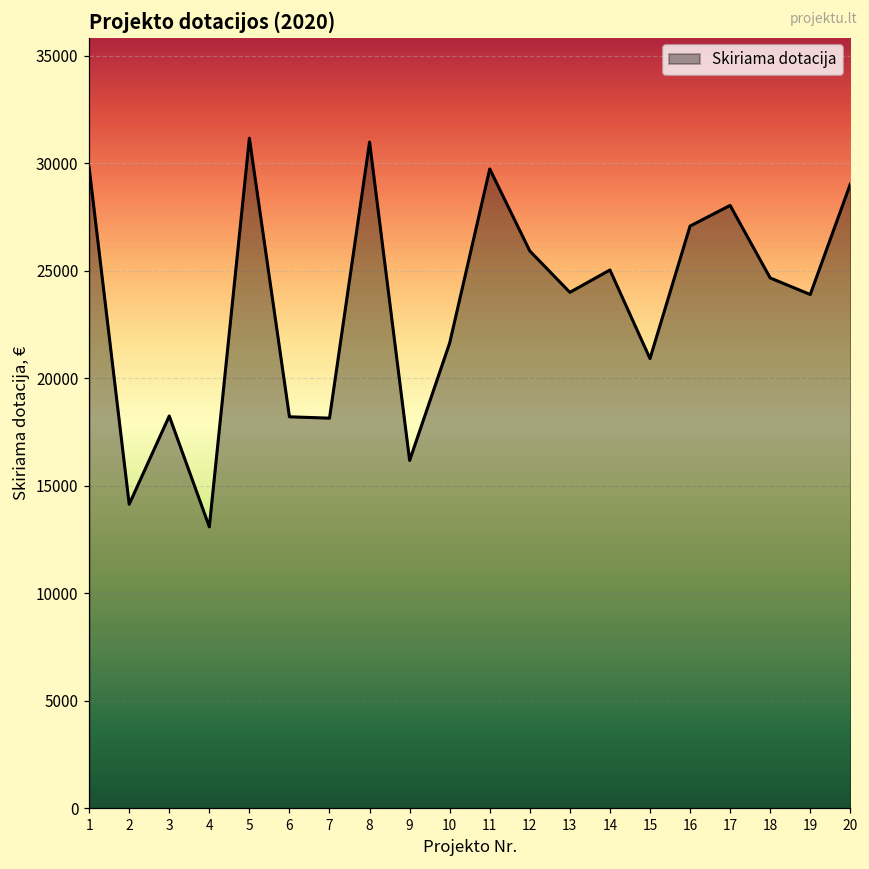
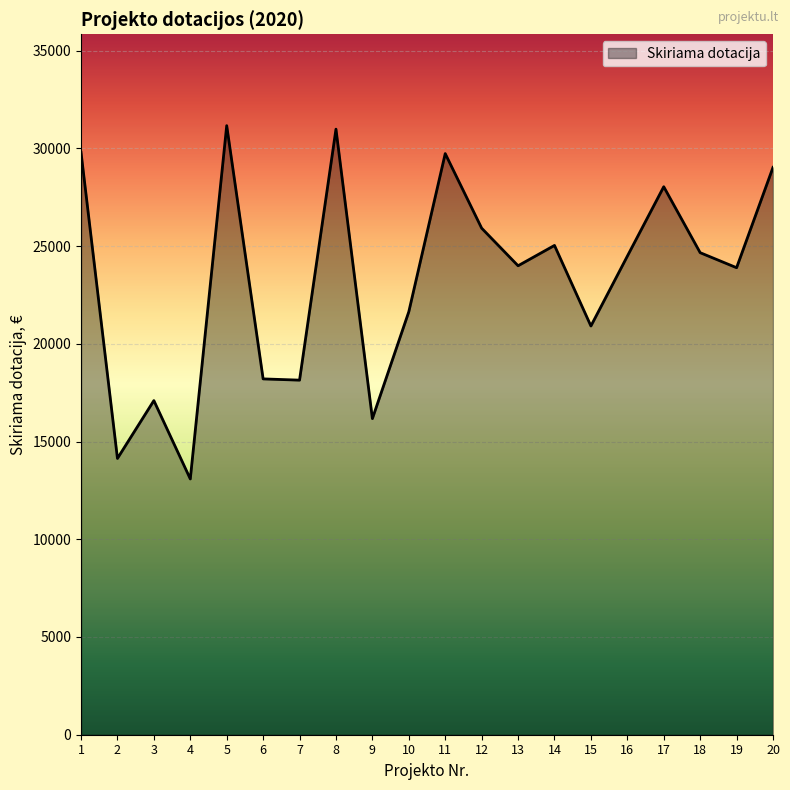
3: 18200 -> 17100
16: 27100 -> 24500
